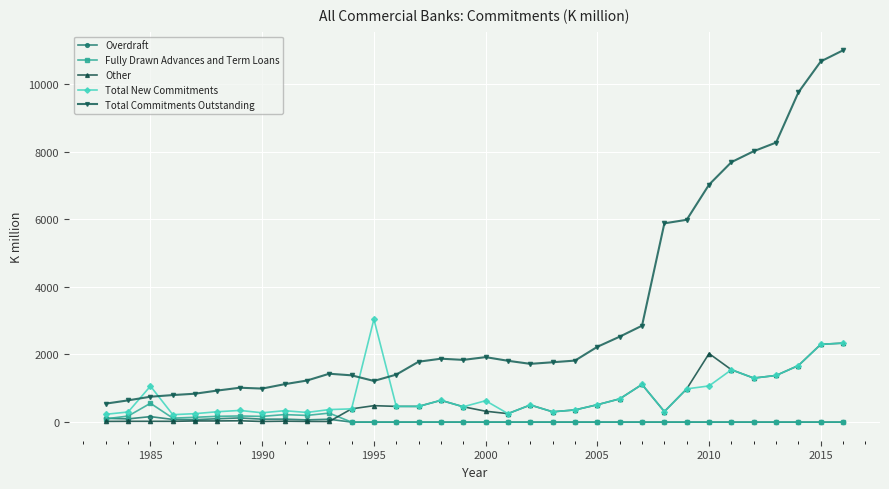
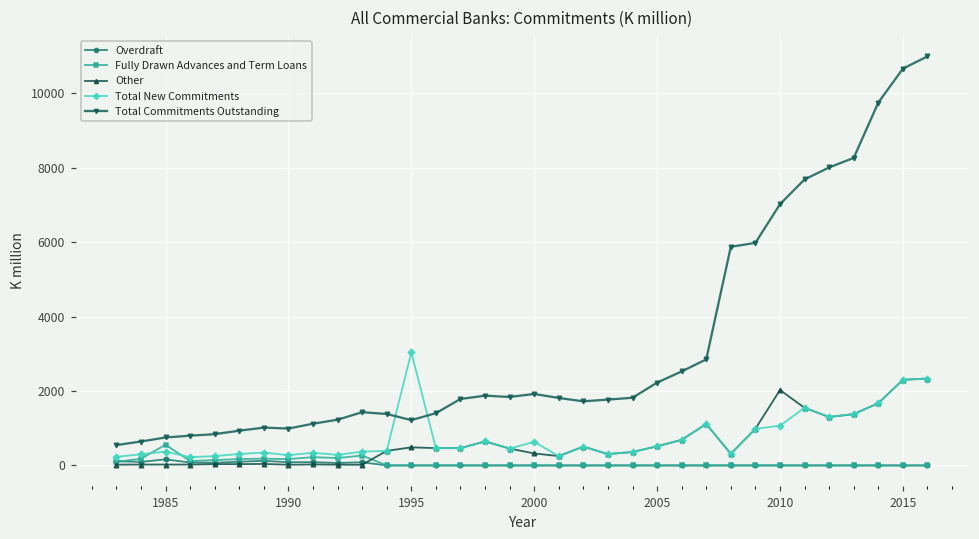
Total New Commitments, 1985: 1100 -> 400
